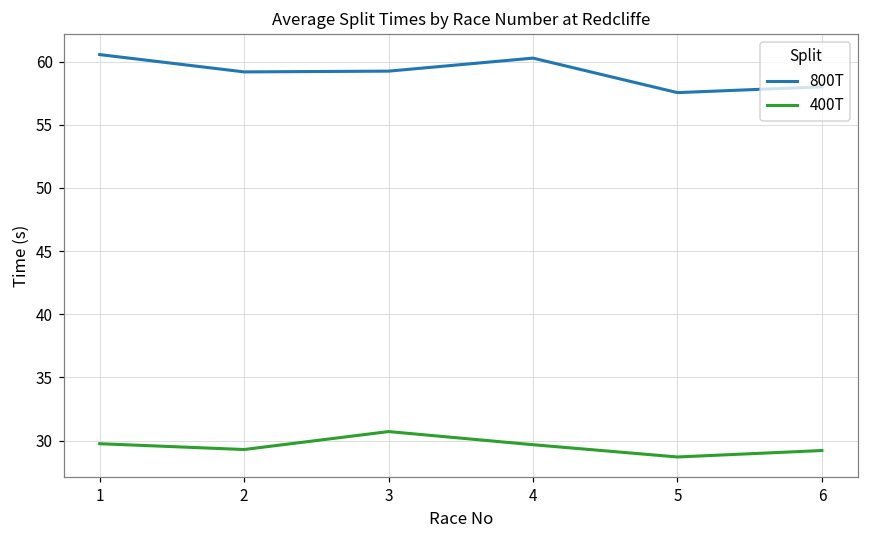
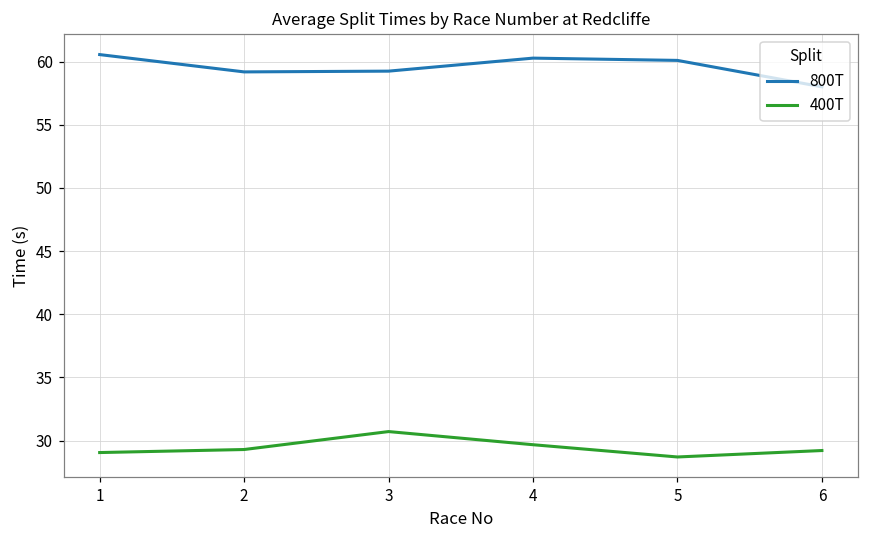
400T, 1: 29.8 -> 29.1
800T, 5: 57.5 -> 60.1
